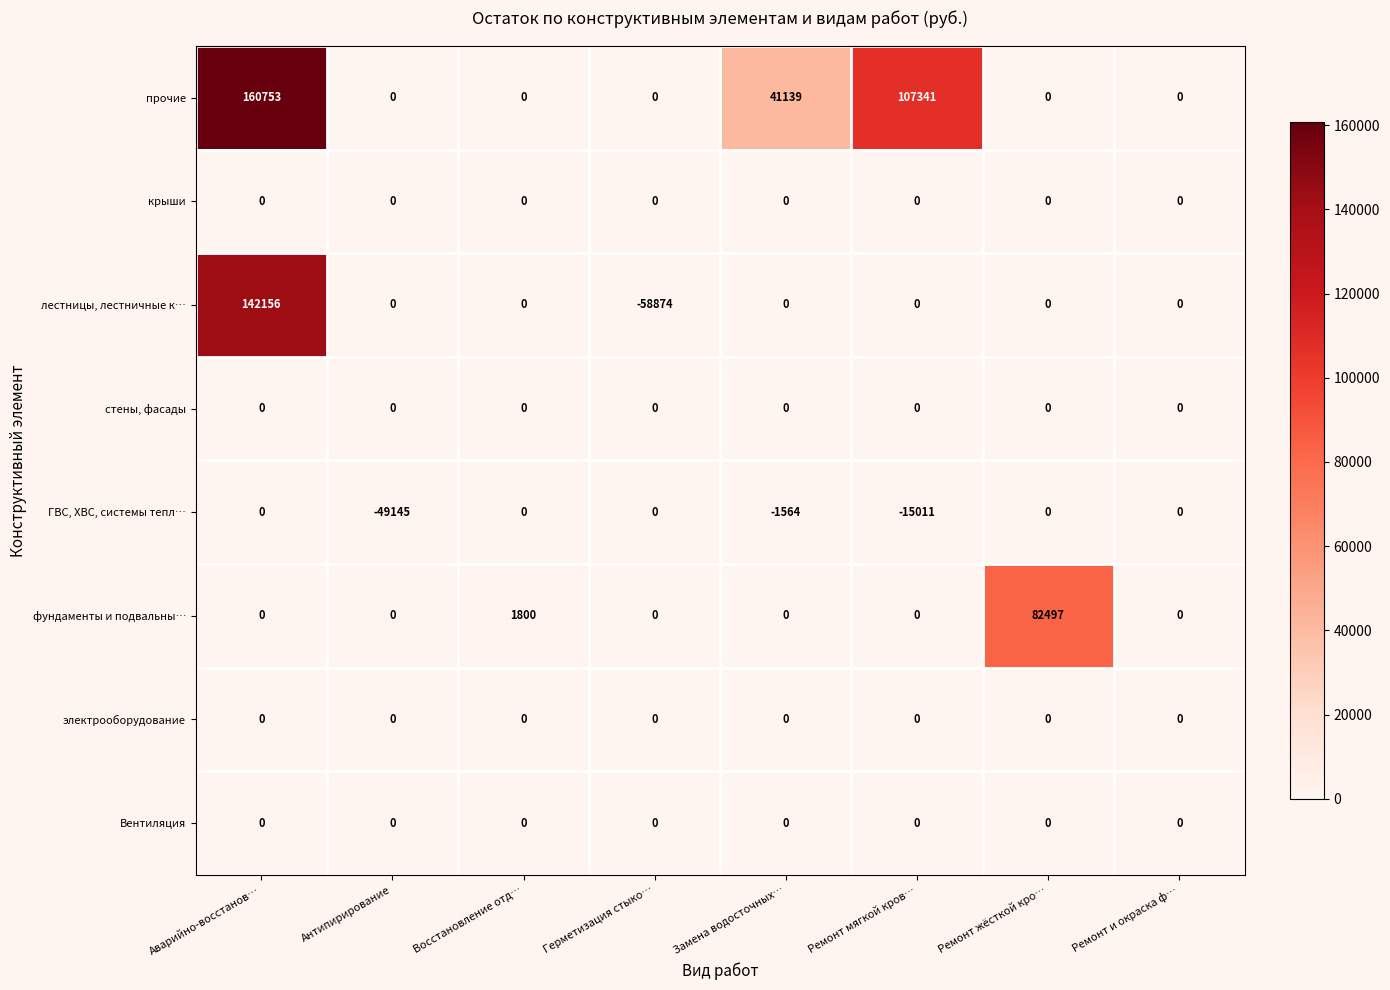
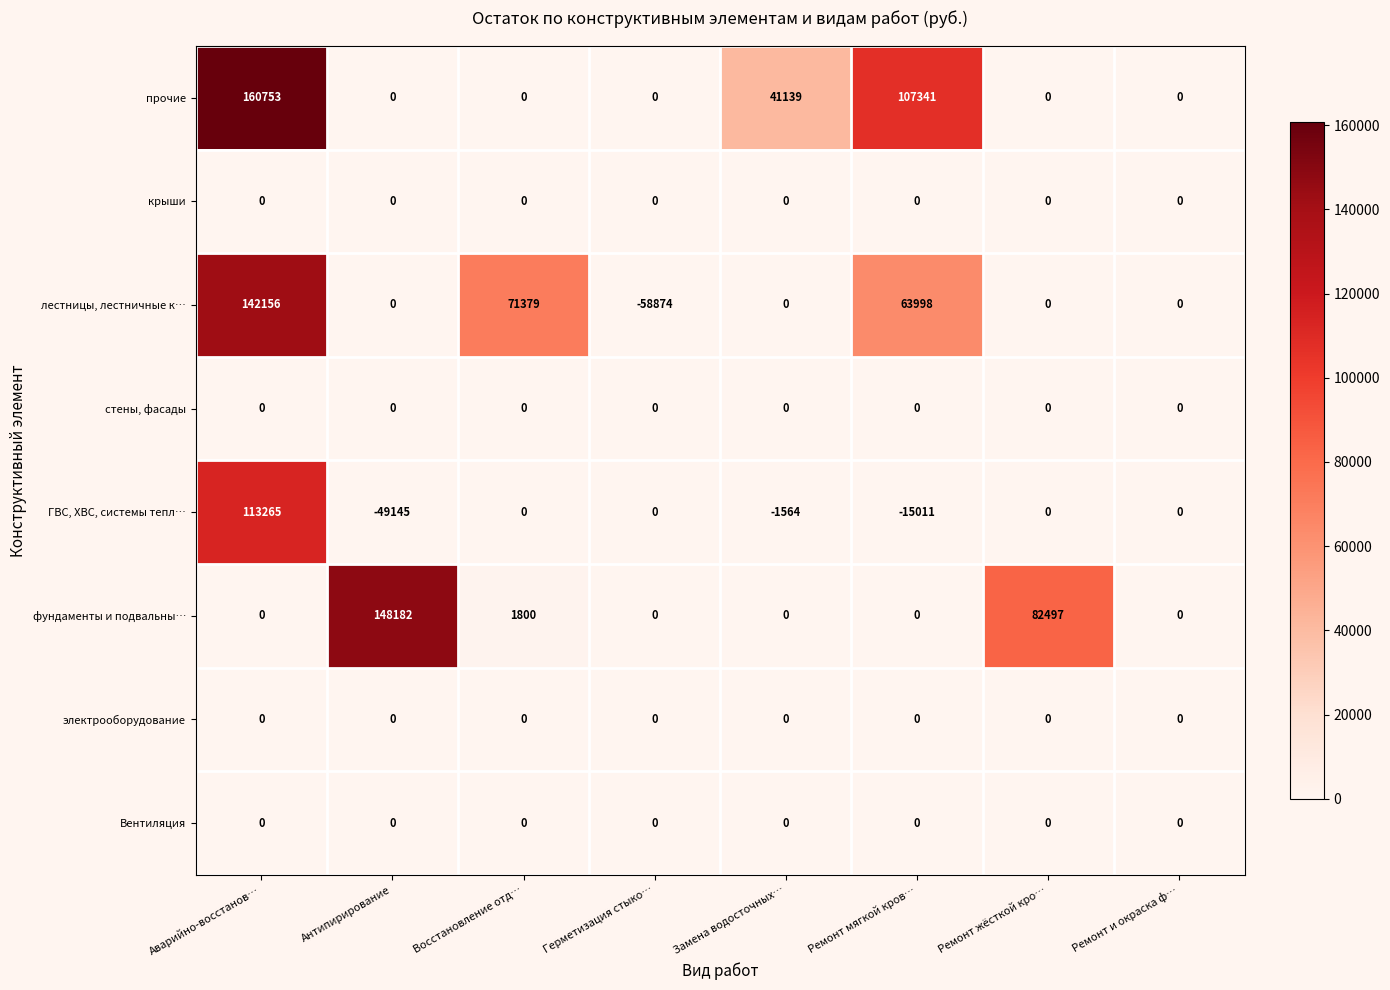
лестницы, лестничные к…, Восстановление отд…: 0 -> 71379
лестницы, лестничные к…, Ремонт мягкой кров…: 0 -> 63998
ГВС, ХВС, системы тепл…, Аварийно-восстанов…: 0 -> 113265
фундаменты и подвальны…, Антипирирование: 0 -> 148182
